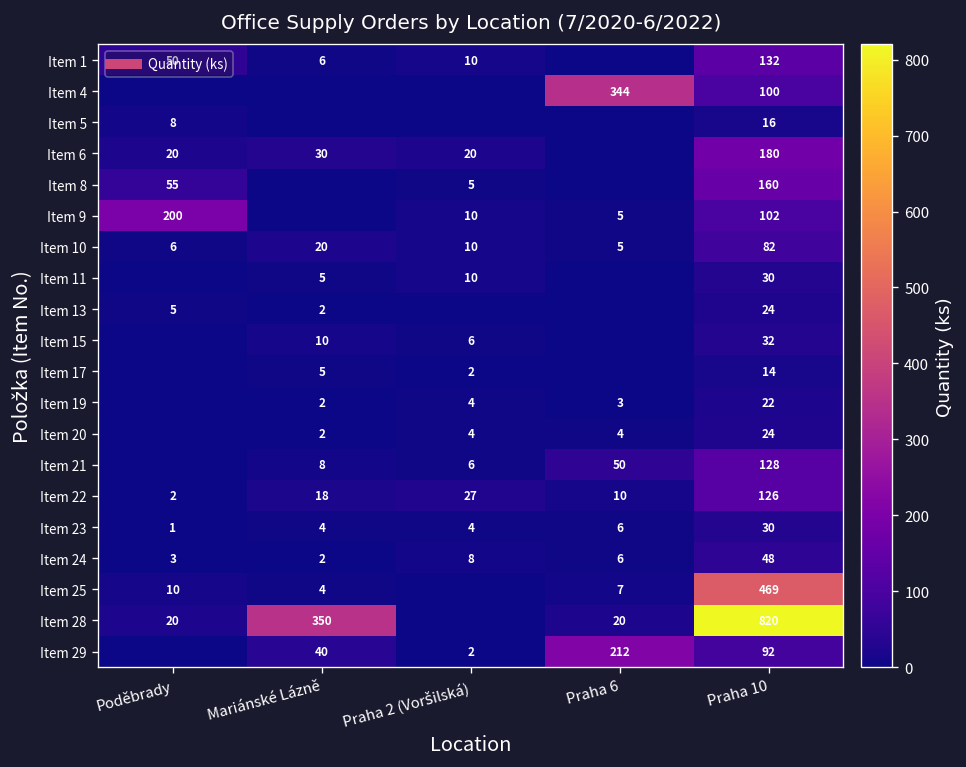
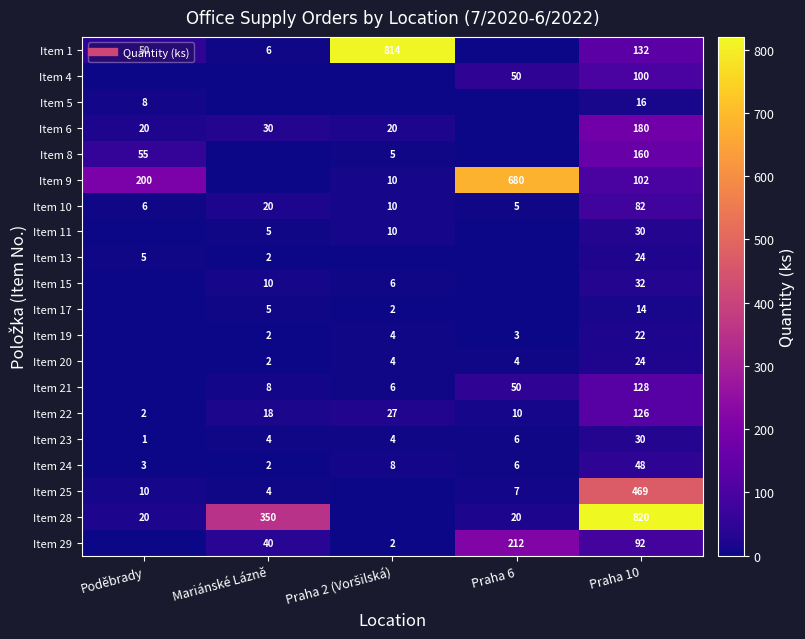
Item 1, Praha 2 (Voršilská): 10 -> 814
Item 4, Praha 6: 344 -> 50
Item 9, Praha 6: 5 -> 680
